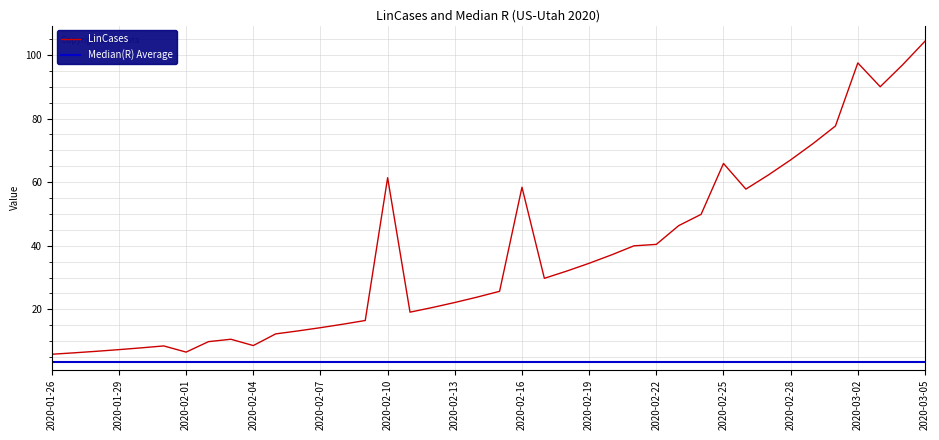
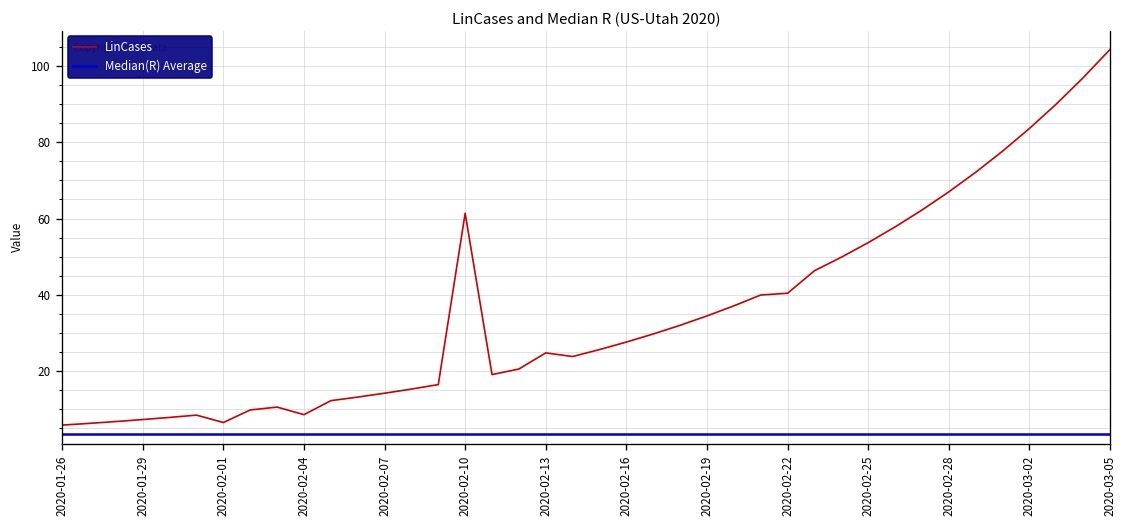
2020-02-13: 22 -> 25
2020-02-16: 58 -> 28
2020-02-25: 66 -> 54
2020-03-02: 97 -> 84
